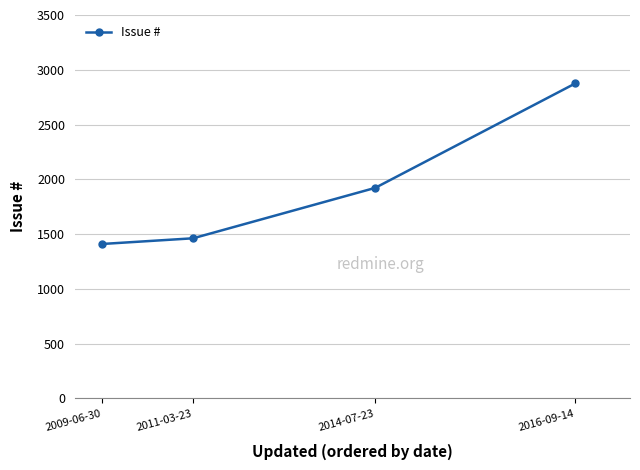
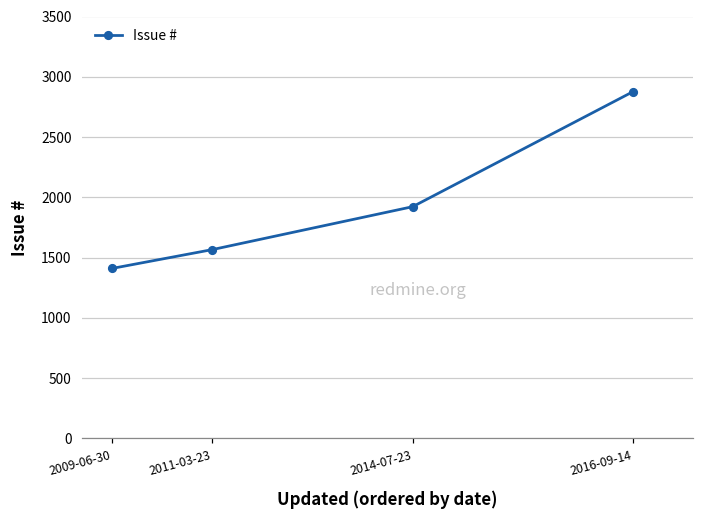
2011-03-23: 1460 -> 1570
